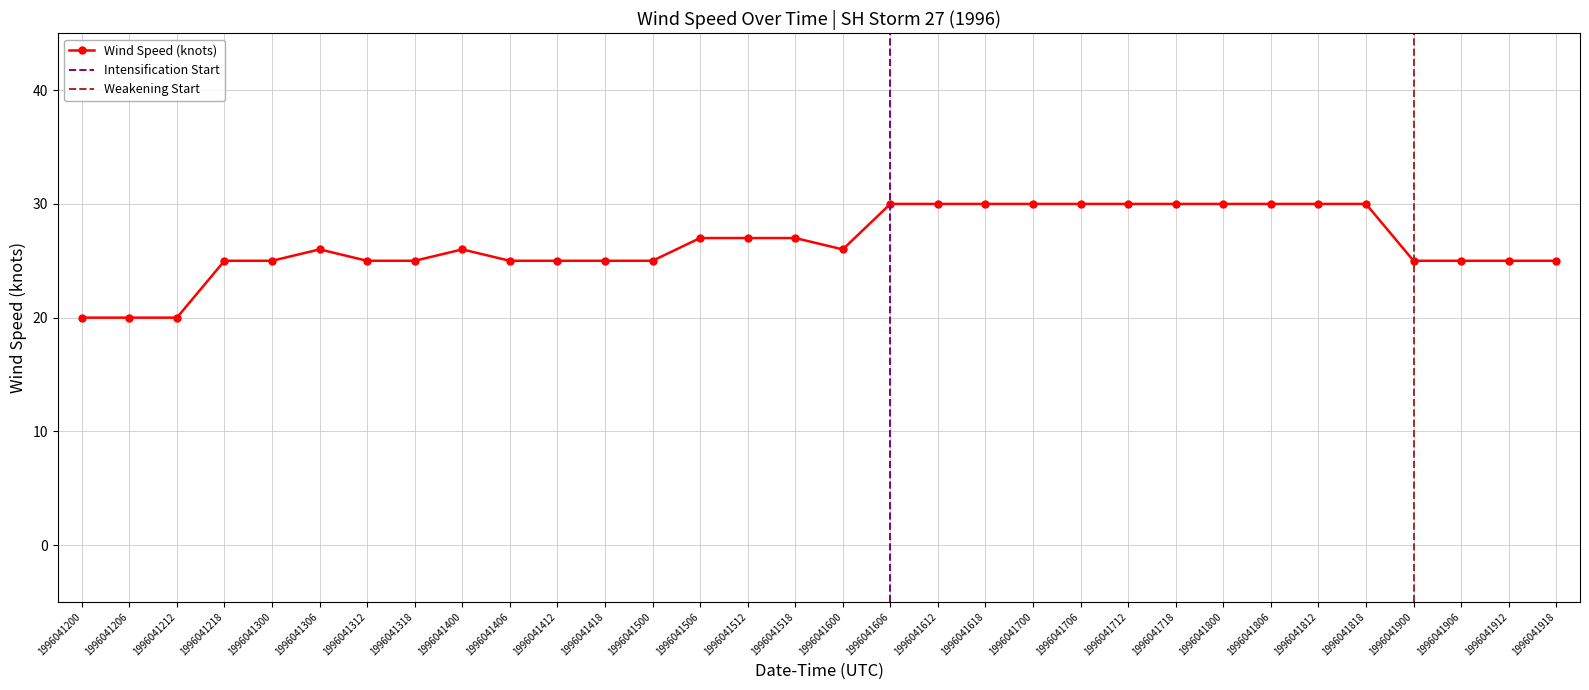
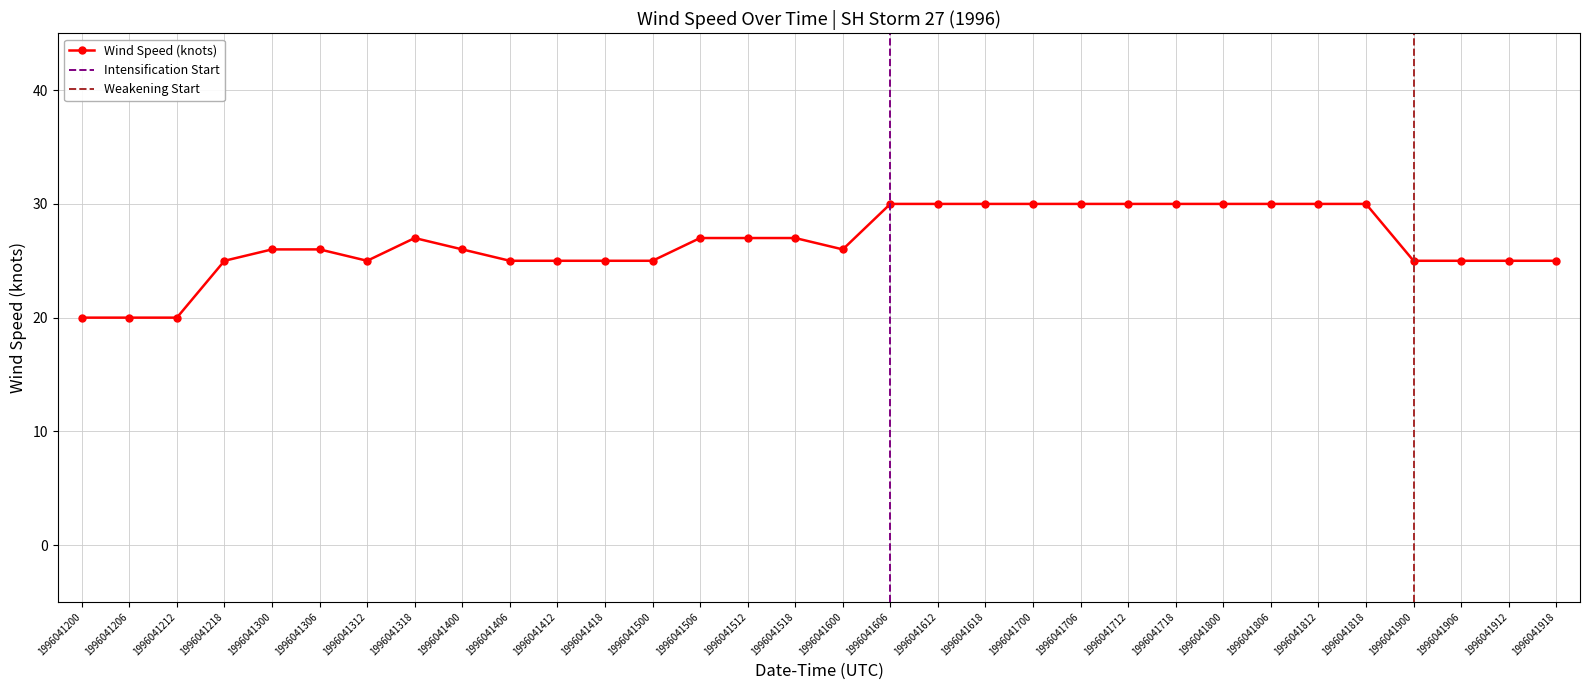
1996041300: 25 -> 26
1996041318: 25 -> 27
